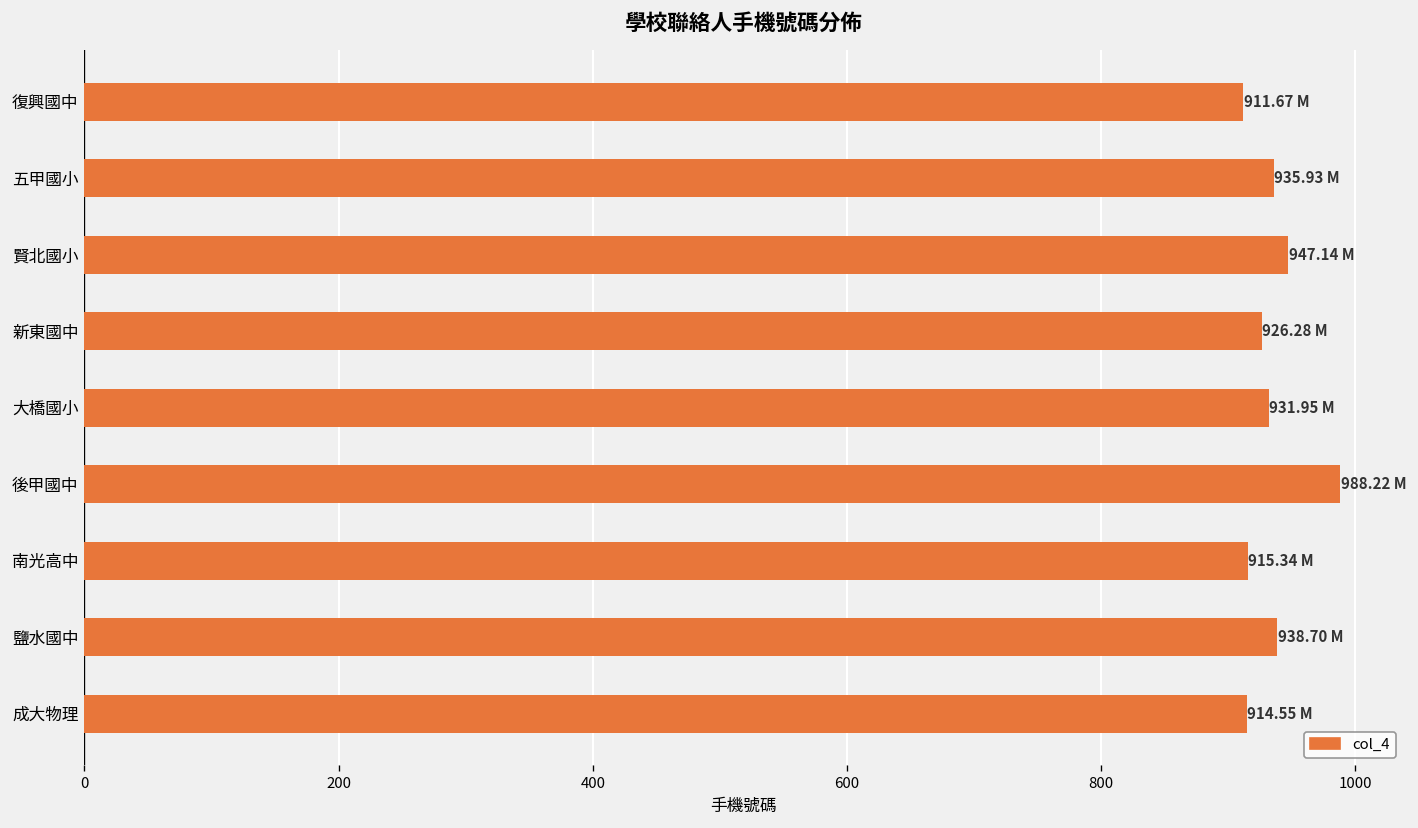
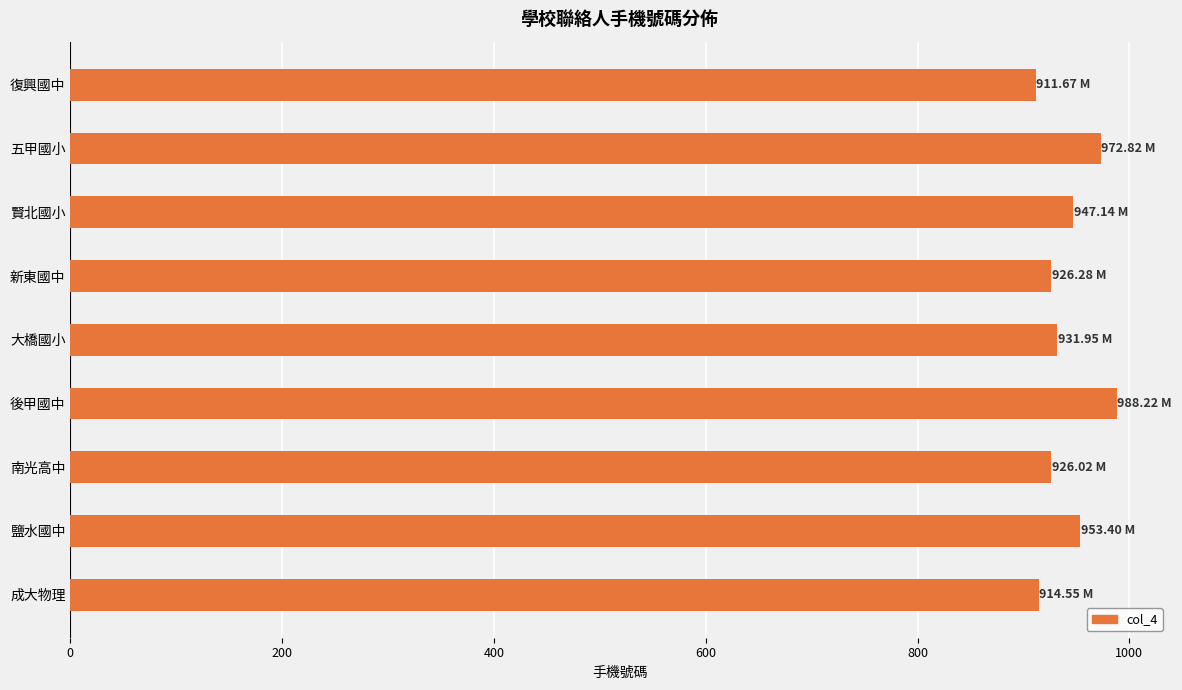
五甲國小: 935.93 -> 972.82
南光高中: 915.34 -> 926.02
鹽水國中: 938.70 -> 953.40
